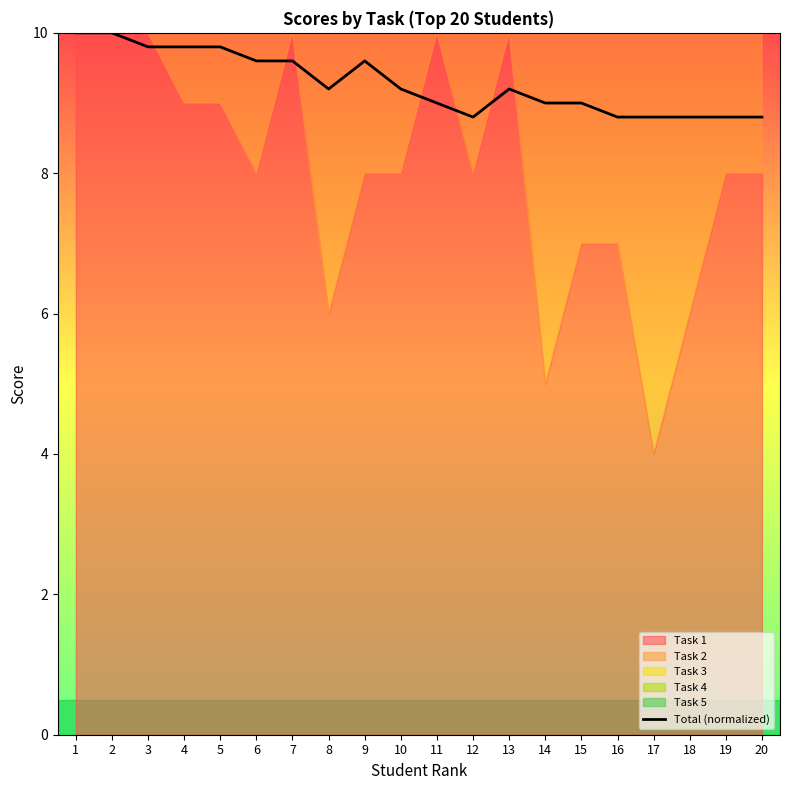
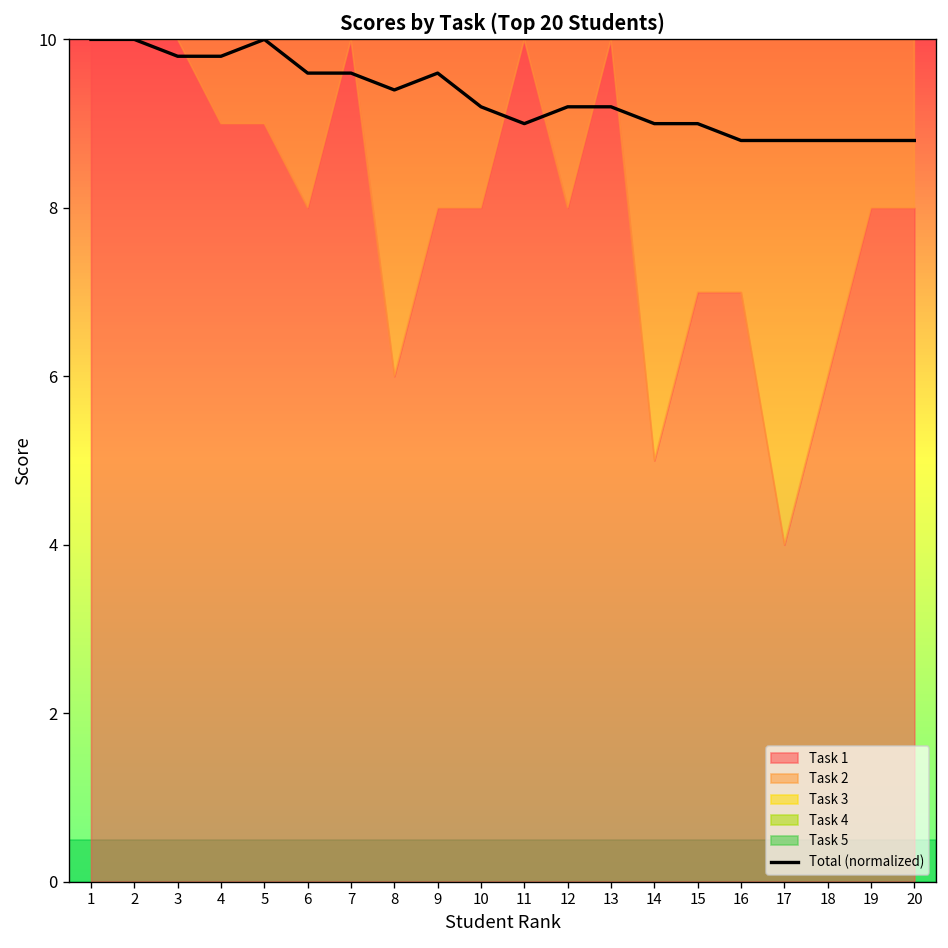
Total (normalized), 5: 9.8 -> 10.0
Total (normalized), 8: 9.2 -> 9.4
Total (normalized), 12: 8.8 -> 9.2
